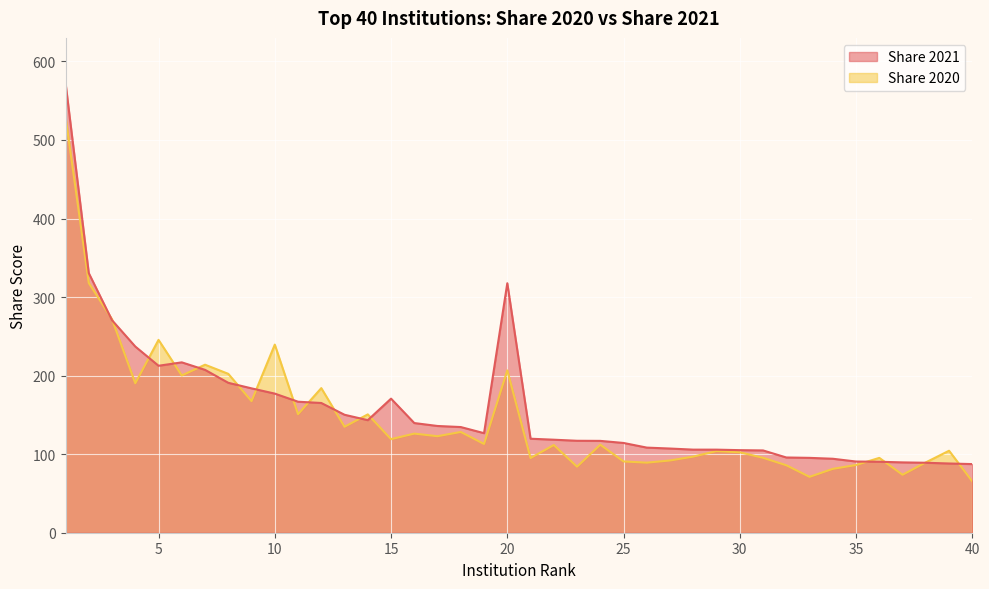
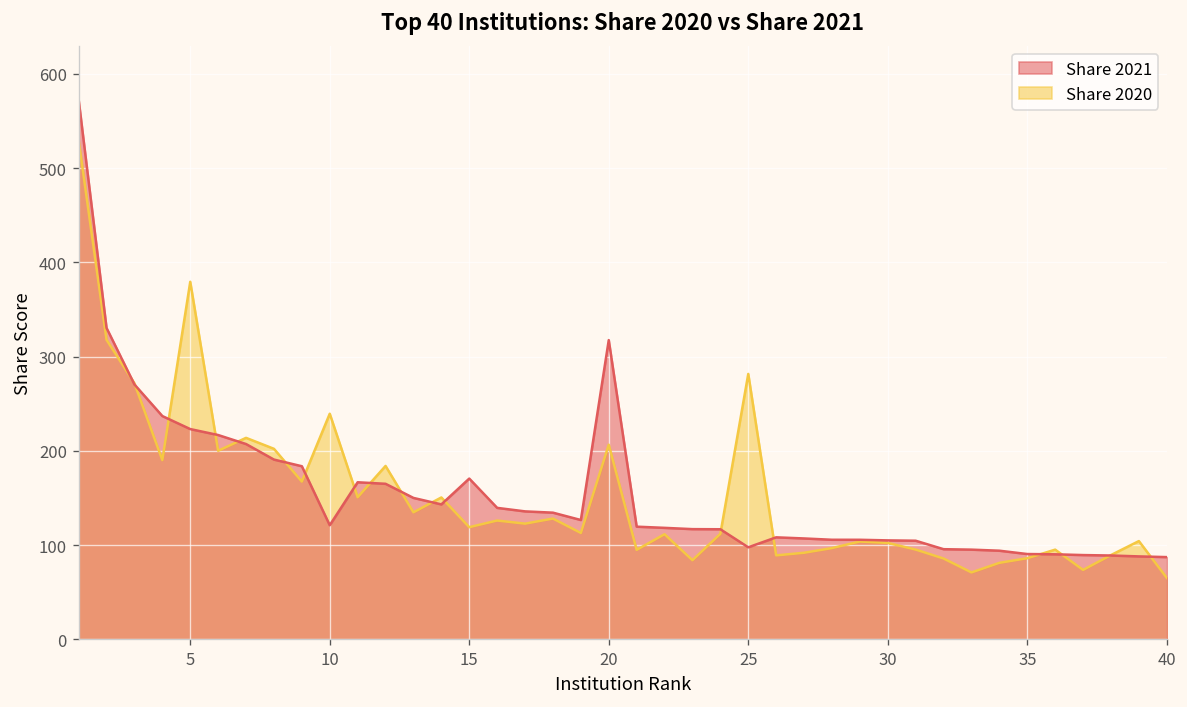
Share 2020, 5: 250 -> 380
Share 2021, 5: 210 -> 220
Share 2021, 10: 180 -> 120
Share 2020, 25: 90 -> 280
Share 2021, 25: 110 -> 100
